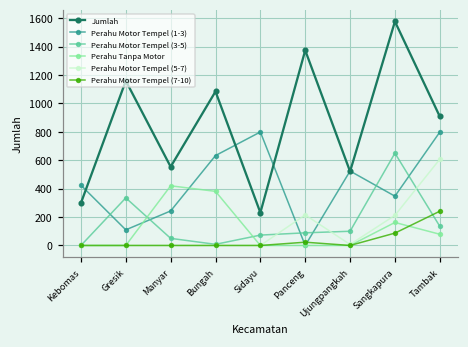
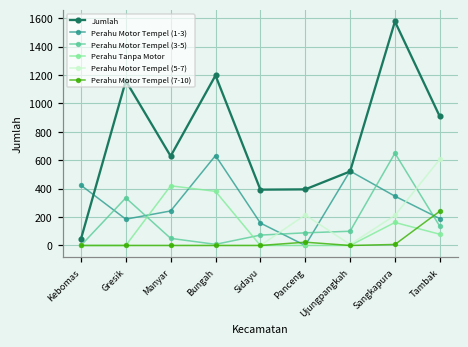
Jumlah, Kebomas: 300 -> 50
Perahu Motor Tempel (1-3), Gresik: 110 -> 190
Jumlah, Manyar: 550 -> 630
Jumlah, Bungah: 1080 -> 1200
Jumlah, Sidayu: 230 -> 390
Perahu Motor Tempel (1-3), Sidayu: 800 -> 160
Jumlah, Panceng: 1370 -> 400
Perahu Motor Tempel (7-10), Sangkapura: 90 -> 10
Perahu Motor Tempel (1-3), Tambak: 800 -> 190
